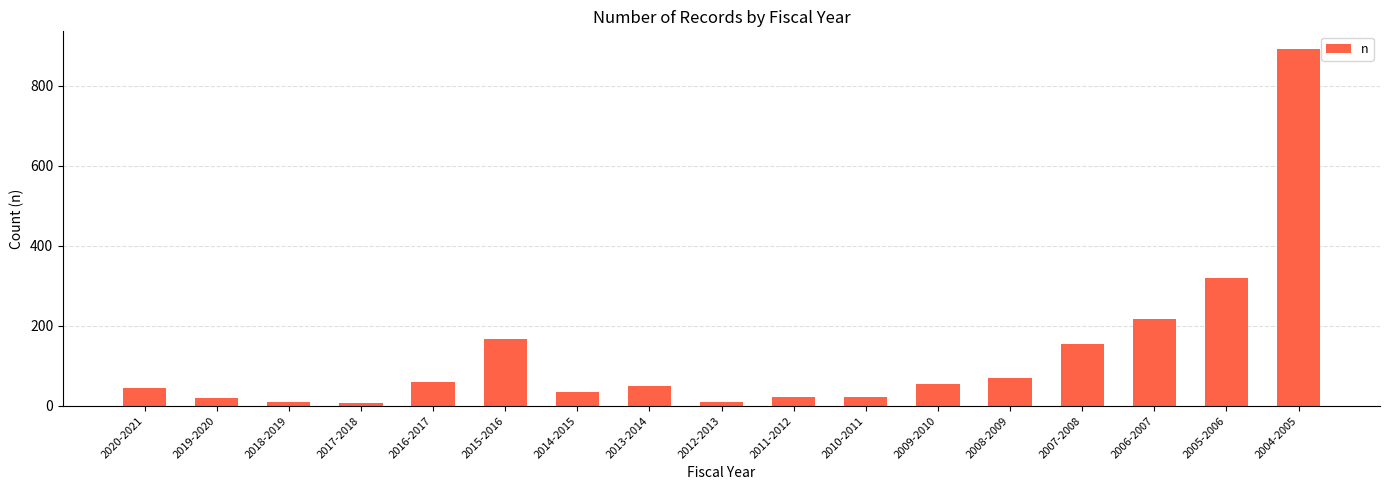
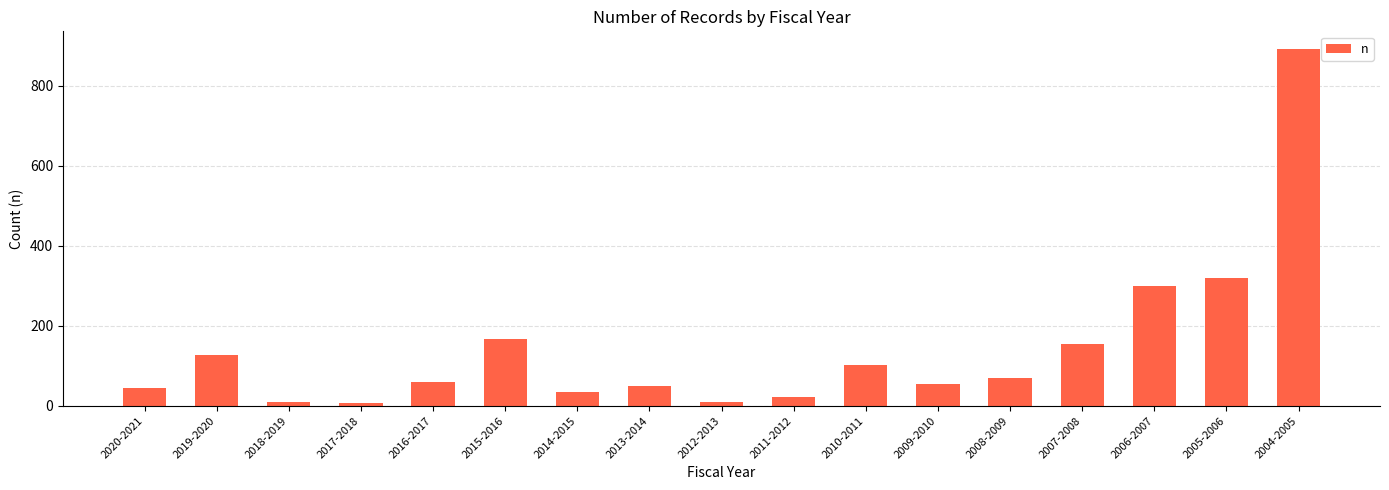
2019-2020: 20 -> 130
2010-2011: 20 -> 100
2006-2007: 220 -> 300
